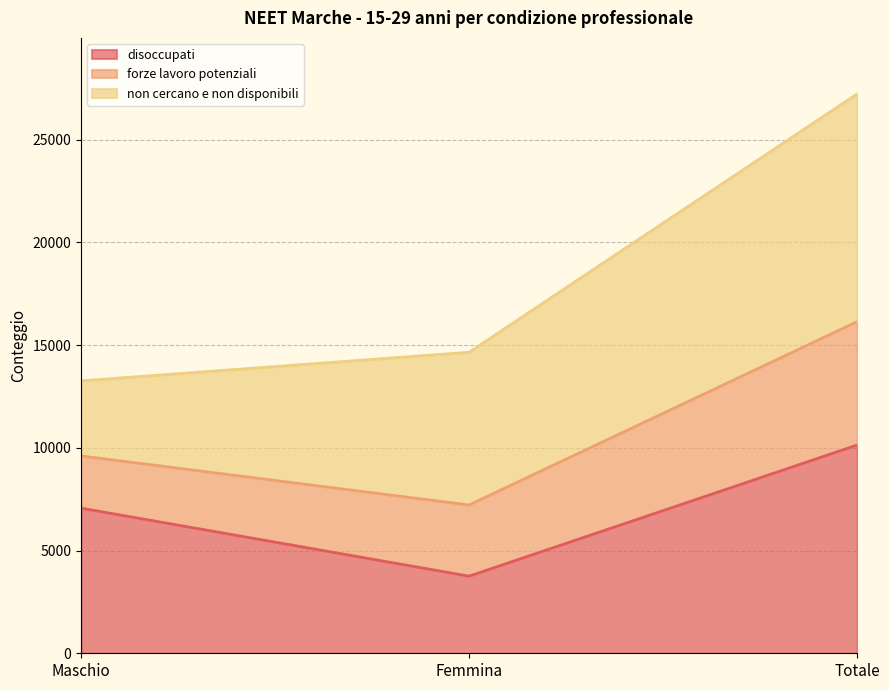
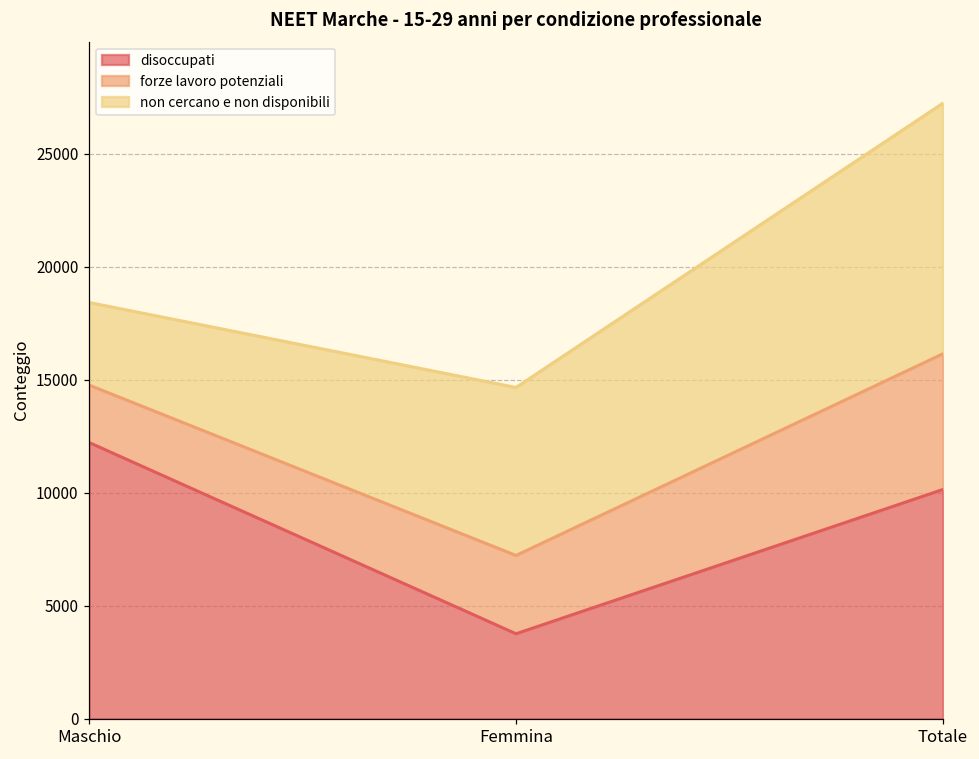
disoccupati, Maschio: 7100 -> 12200
